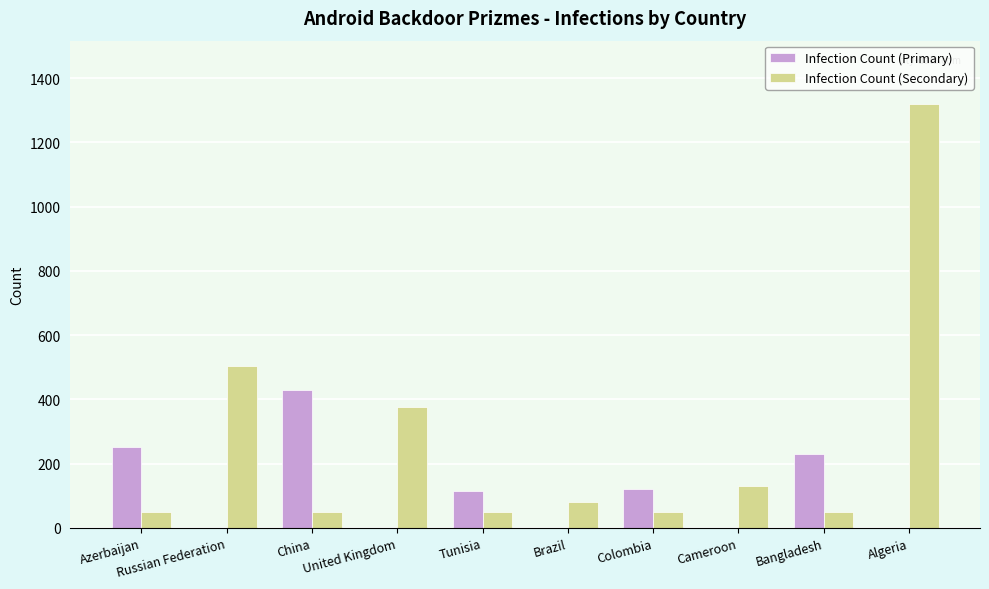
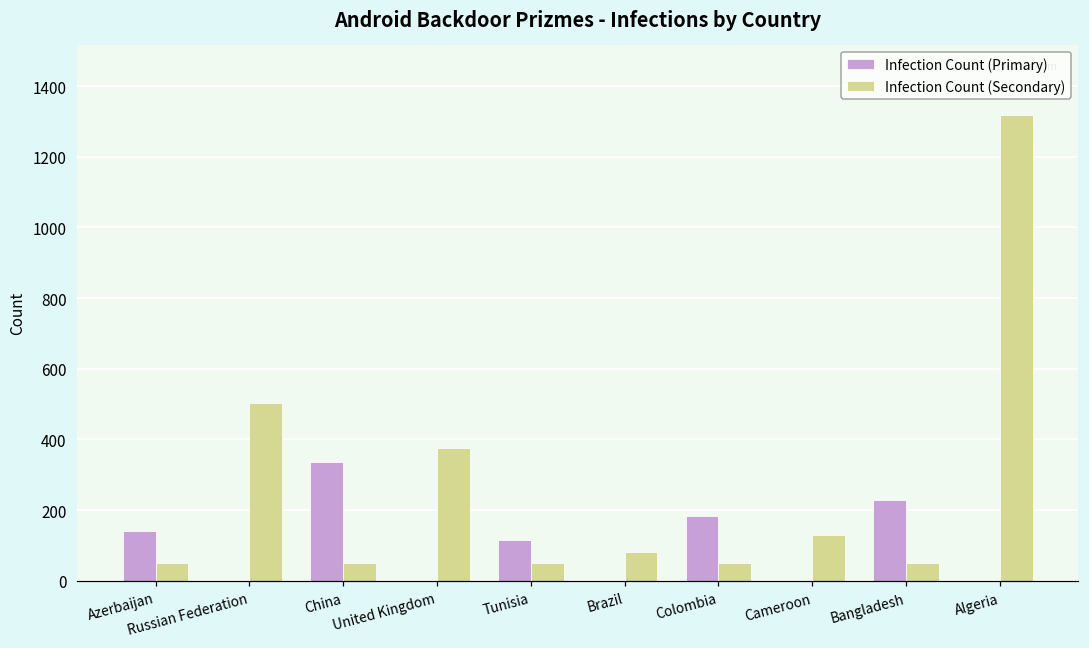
Infection Count (Primary), Azerbaijan: 250 -> 140
Infection Count (Primary), China: 430 -> 340
Infection Count (Primary), Colombia: 120 -> 180
